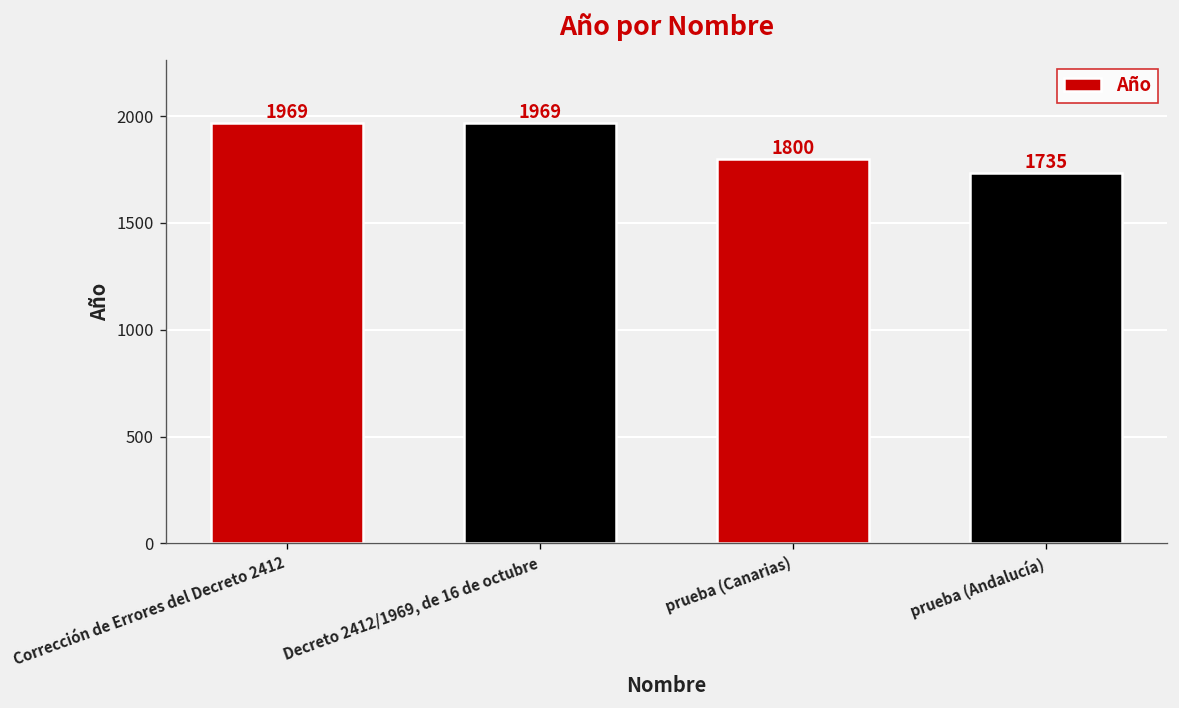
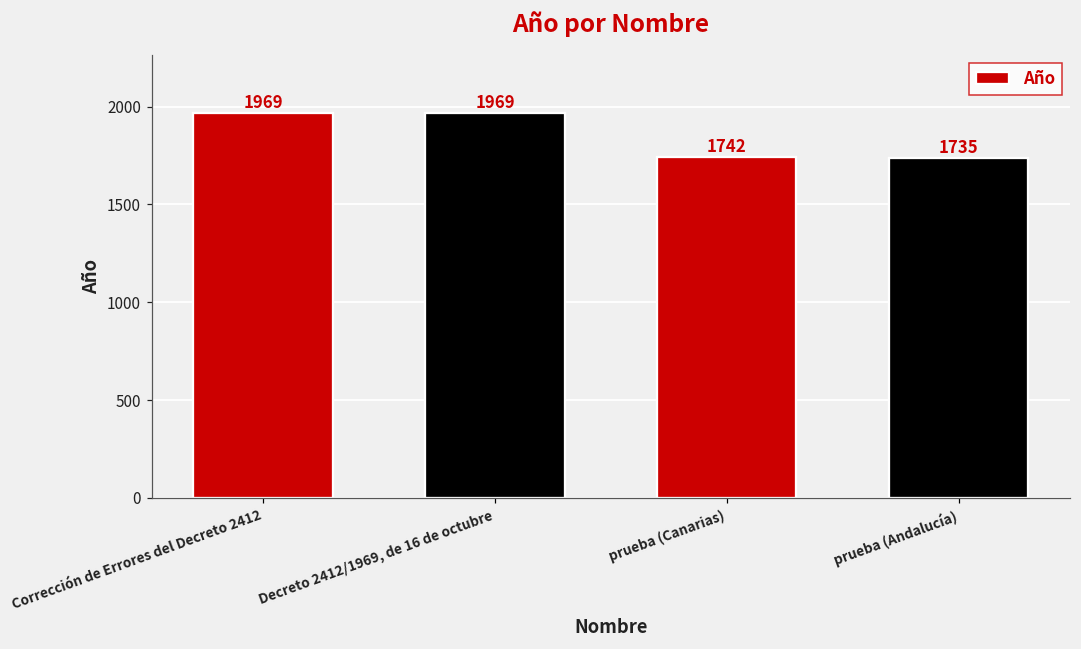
prueba (Canarias): 1800 -> 1742
